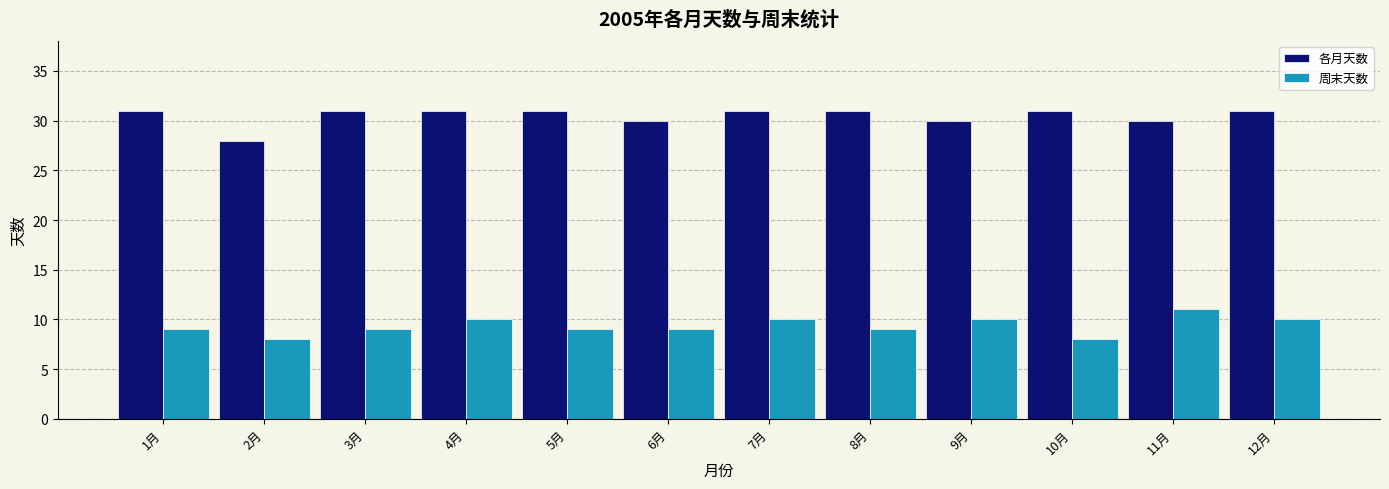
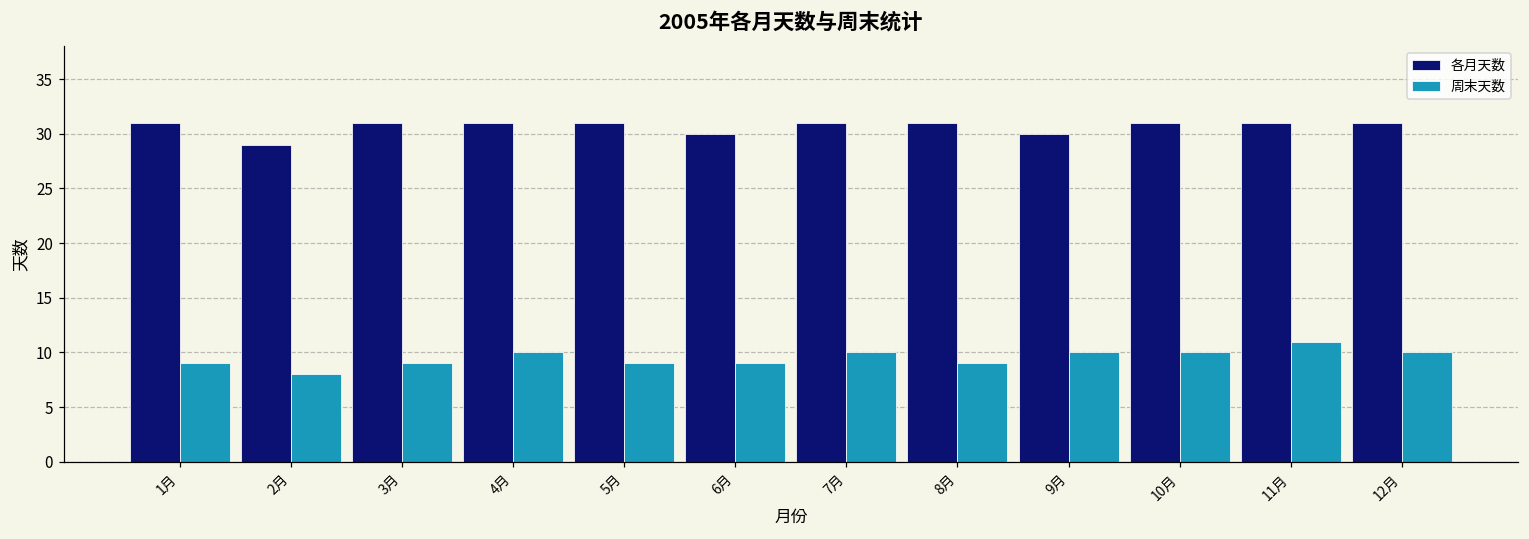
各月天数, 2月: 28 -> 29
周末天数, 10月: 8 -> 10
各月天数, 11月: 30 -> 31
